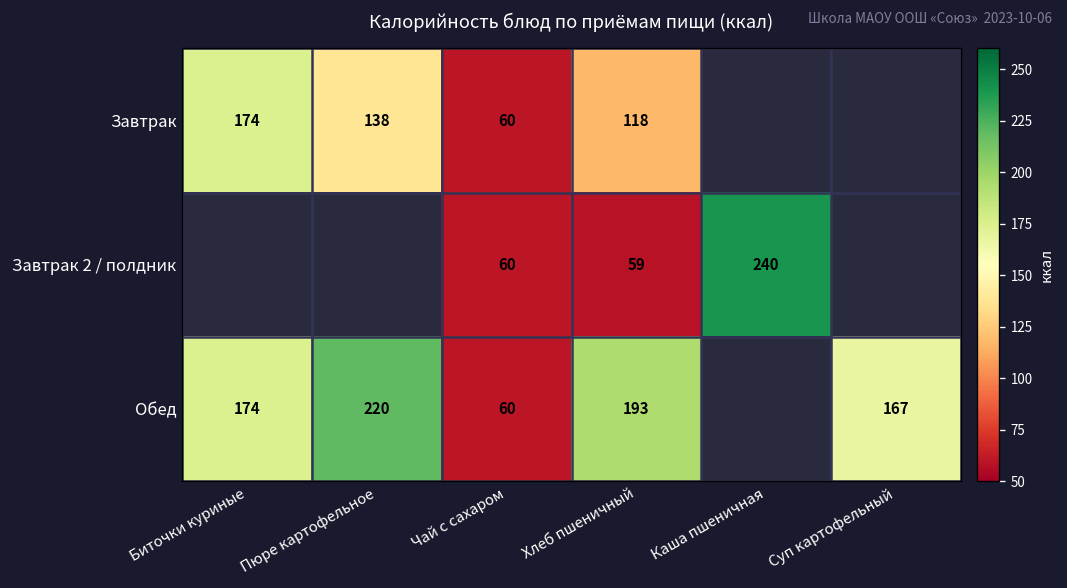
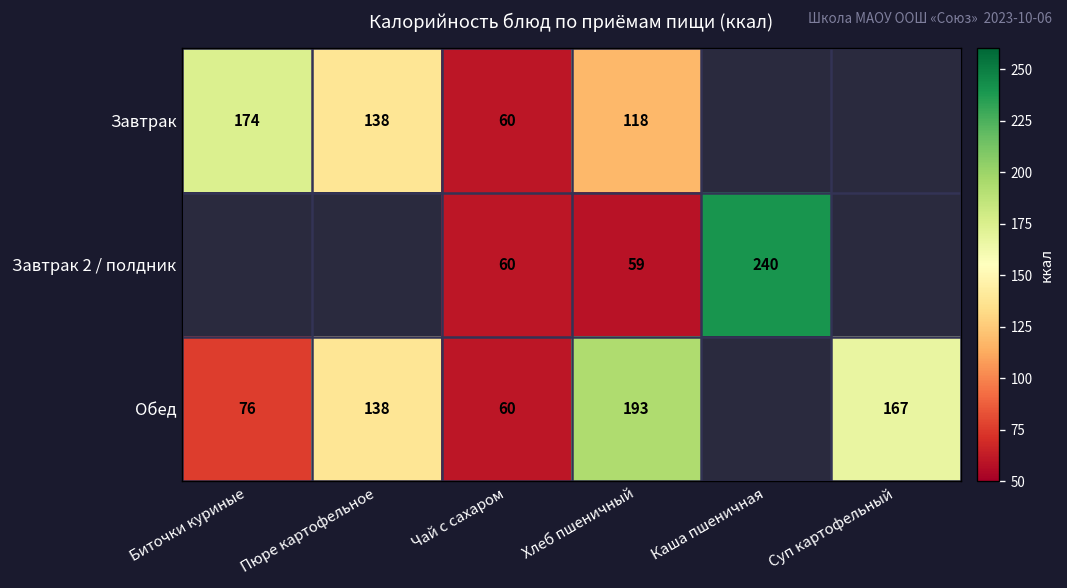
Обед, Биточки куриные: 174 -> 76
Обед, Пюре картофельное: 220 -> 138
